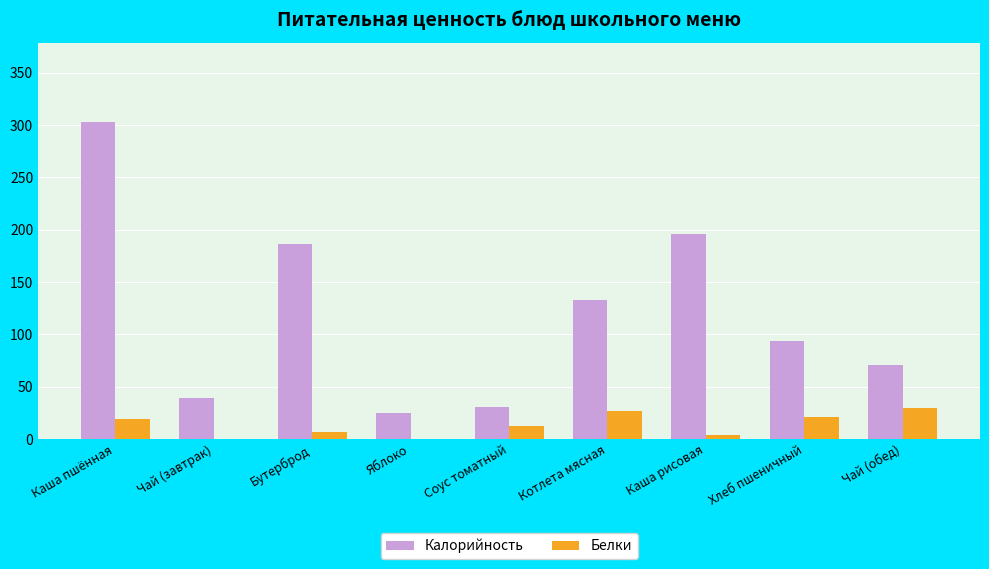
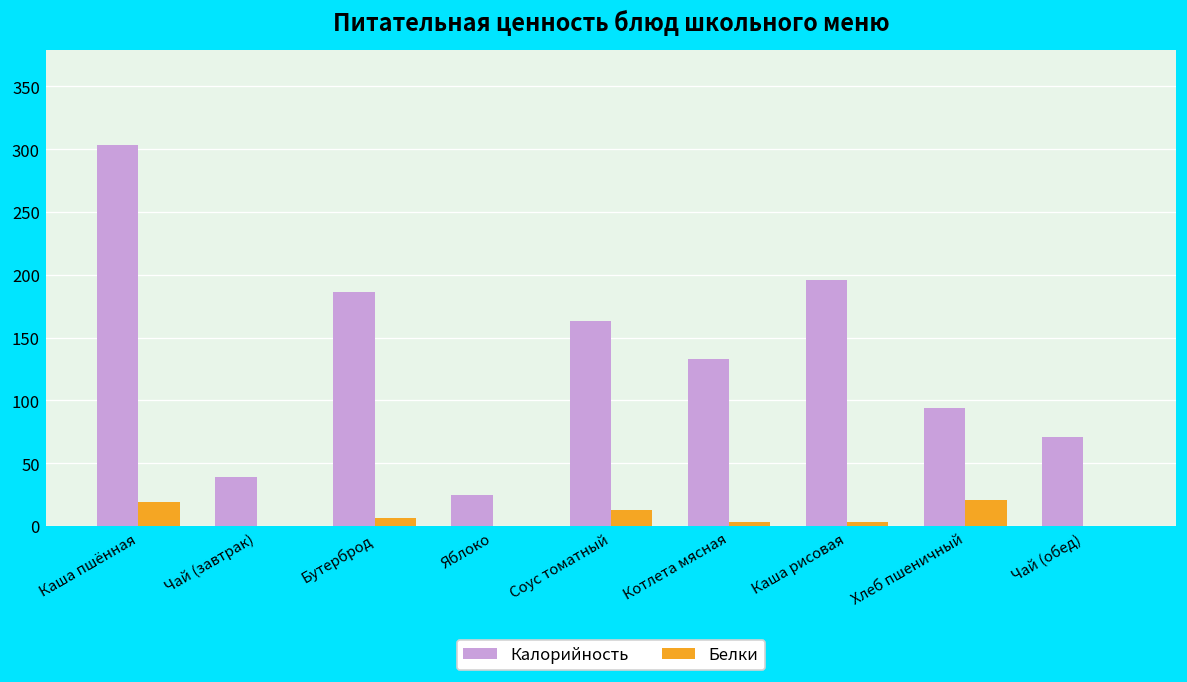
Калорийность, Соус томатный: 31 -> 163
Белки, Котлета мясная: 27 -> 3
Белки, Чай (обед): 30 -> 0
